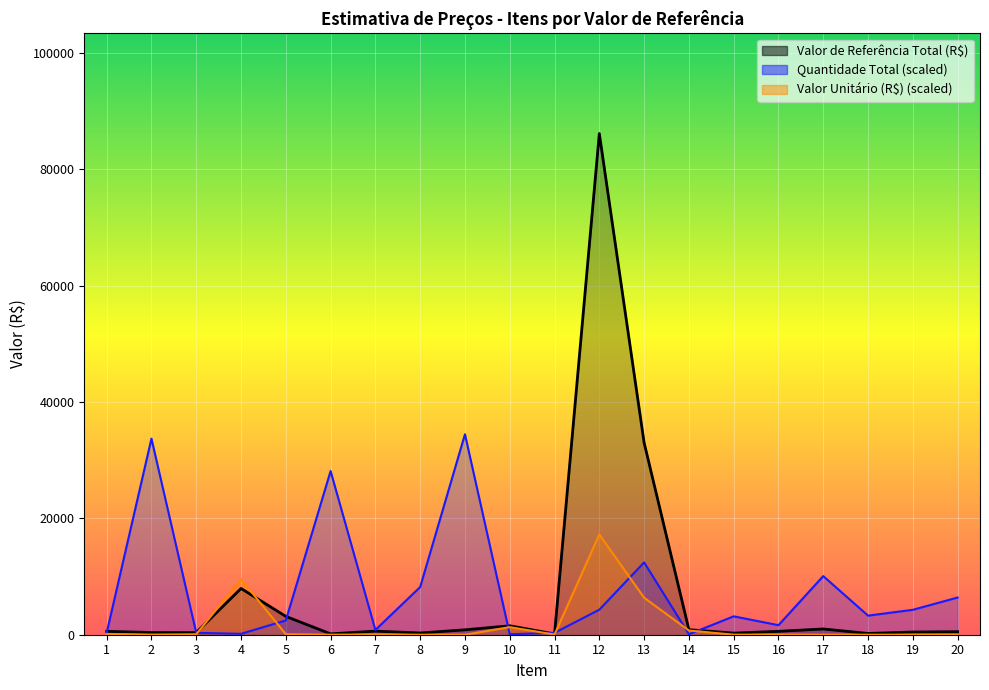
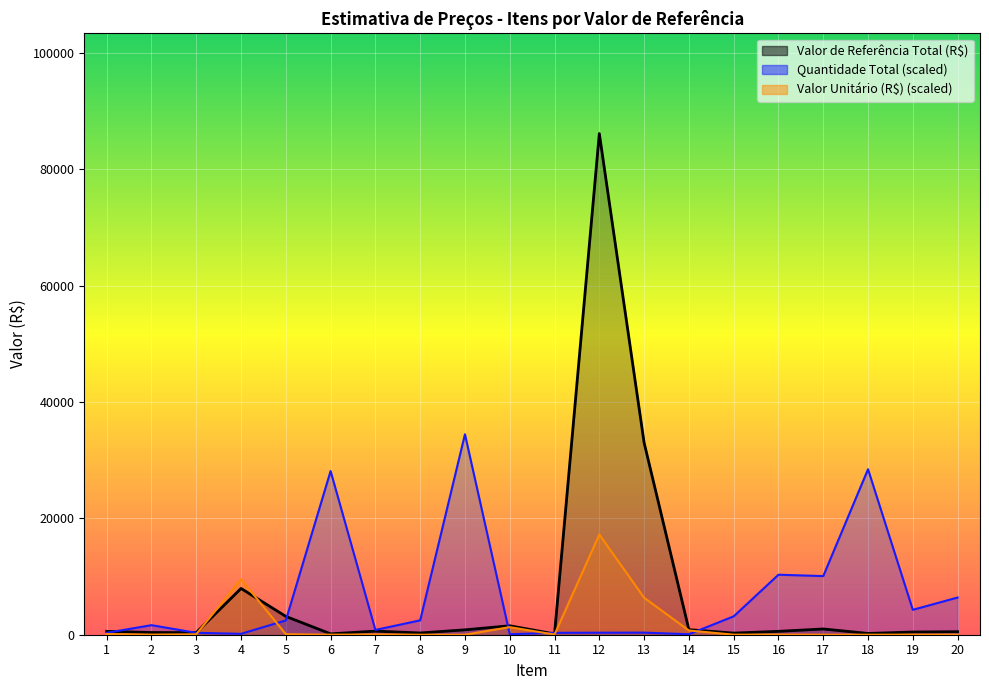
Quantidade Total (scaled), 2: 34000 -> 2000
Quantidade Total (scaled), 8: 8000 -> 2000
Quantidade Total (scaled), 12: 4000 -> 0
Quantidade Total (scaled), 13: 12000 -> 0
Quantidade Total (scaled), 16: 2000 -> 10000
Quantidade Total (scaled), 18: 3000 -> 28000
